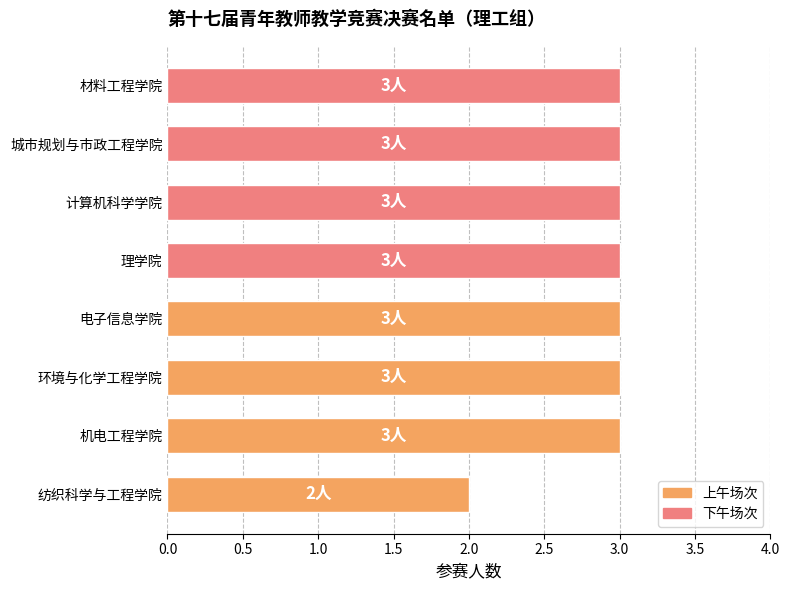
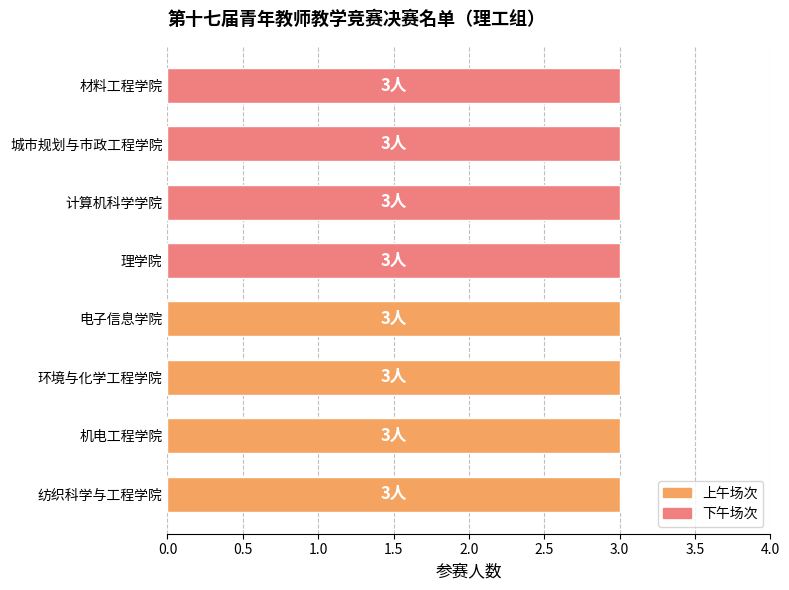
纺织科学与工程学院: 2人 -> 3人
